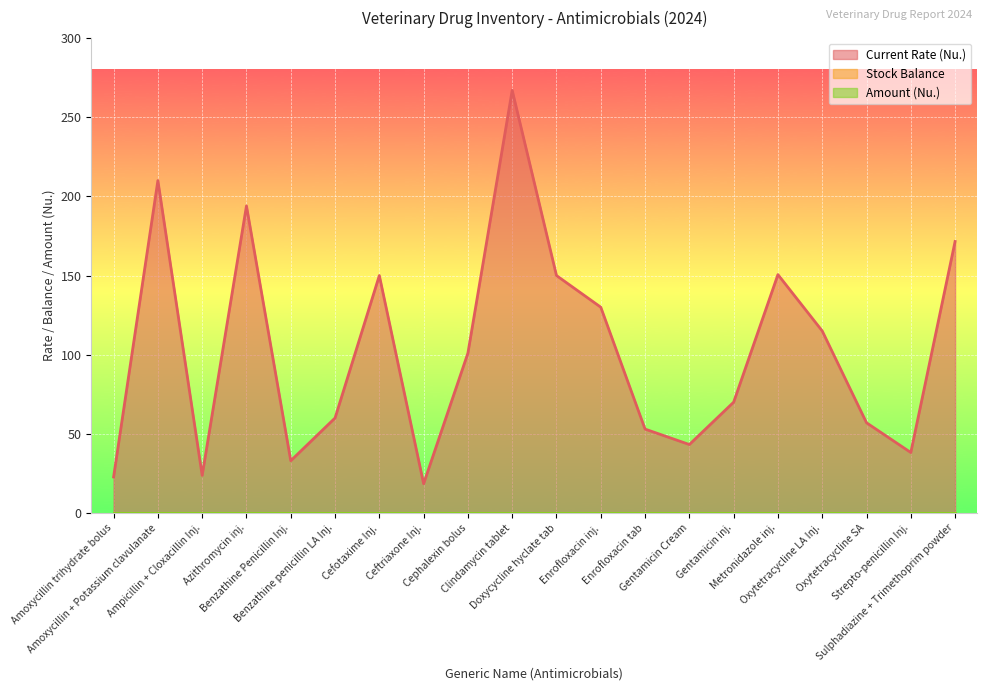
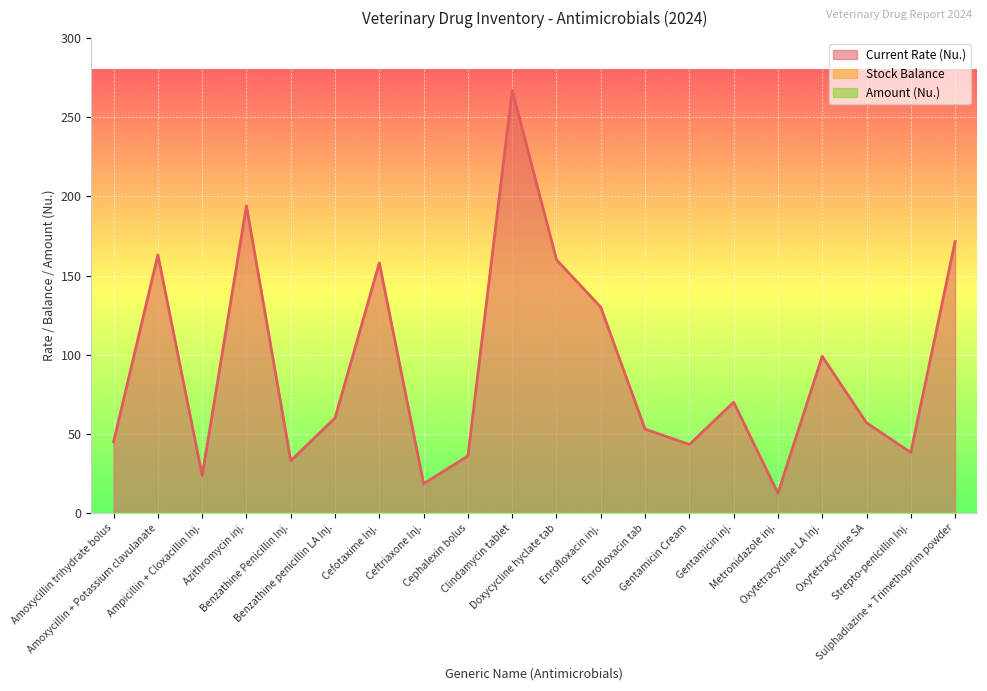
Current Rate (Nu.), Amoxycillin trihydrate bolus: 23 -> 45
Current Rate (Nu.), Amoxycillin + Potassium clavulanate: 210 -> 163
Current Rate (Nu.), Cefotaxime Inj.: 150 -> 158
Current Rate (Nu.), Cephalexin bolus: 101 -> 36
Current Rate (Nu.), Doxycycline hyclate tab: 150 -> 160
Current Rate (Nu.), Metronidazole inj.: 151 -> 13
Current Rate (Nu.), Oxytetracycline LA Inj.: 115 -> 99
